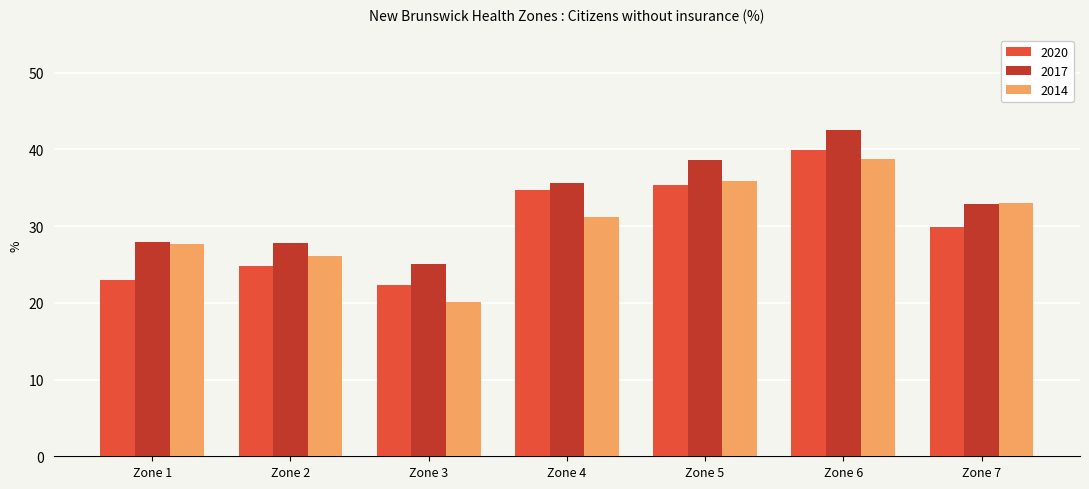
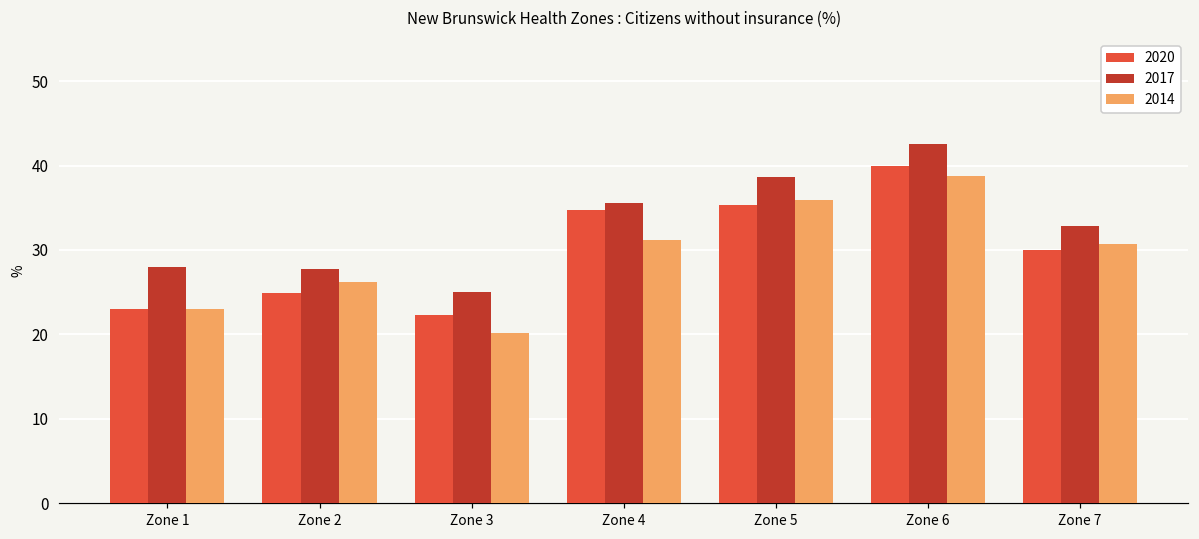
2014, Zone 1: 28 -> 23
2014, Zone 7: 33 -> 31
